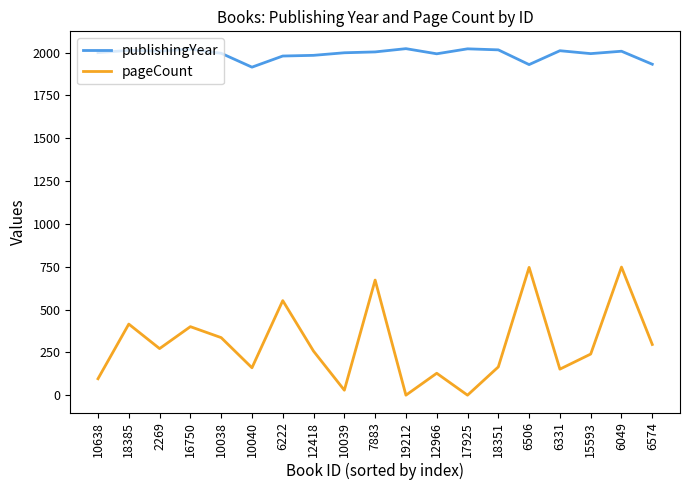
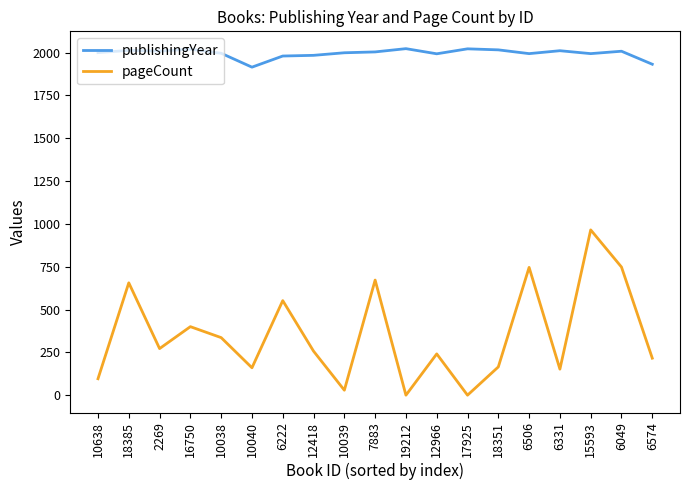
pageCount, 18385: 420 -> 660
pageCount, 12966: 130 -> 240
publishingYear, 6506: 1930 -> 1990
pageCount, 15593: 240 -> 970
pageCount, 6574: 300 -> 220
